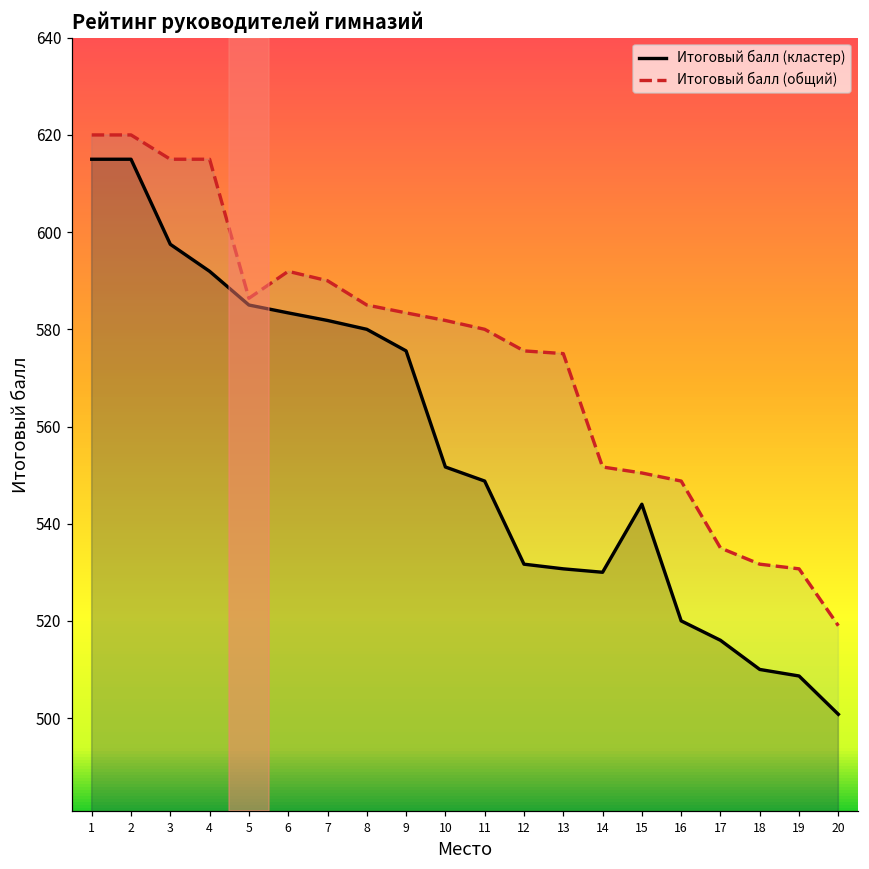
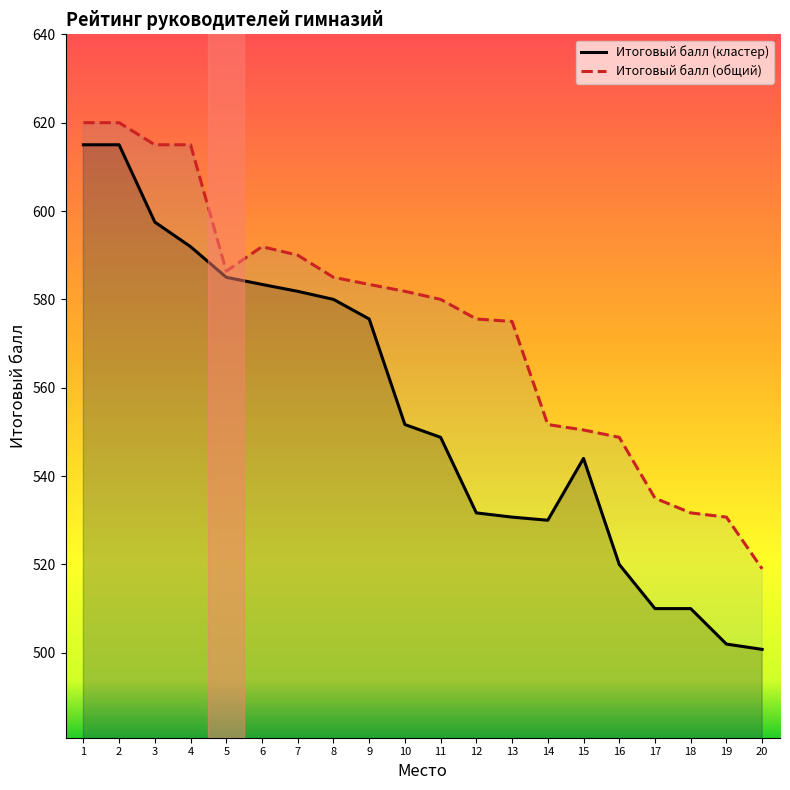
Итоговый балл (кластер), 17: 516 -> 510
Итоговый балл (кластер), 19: 509 -> 502
